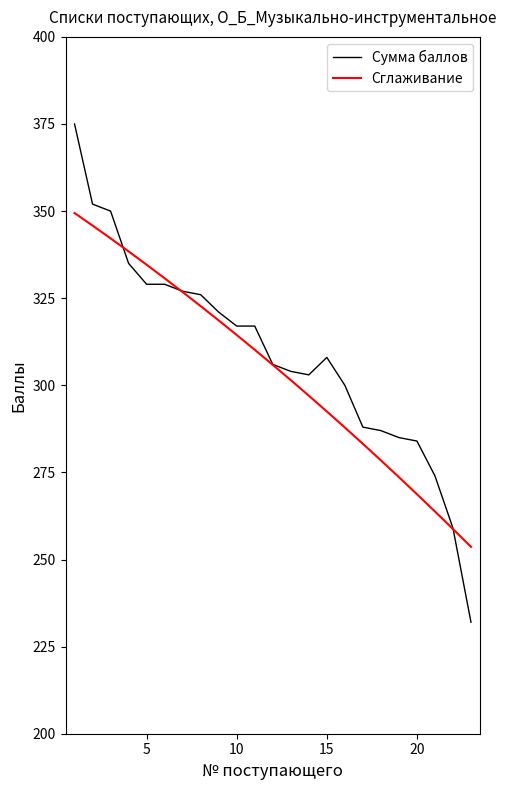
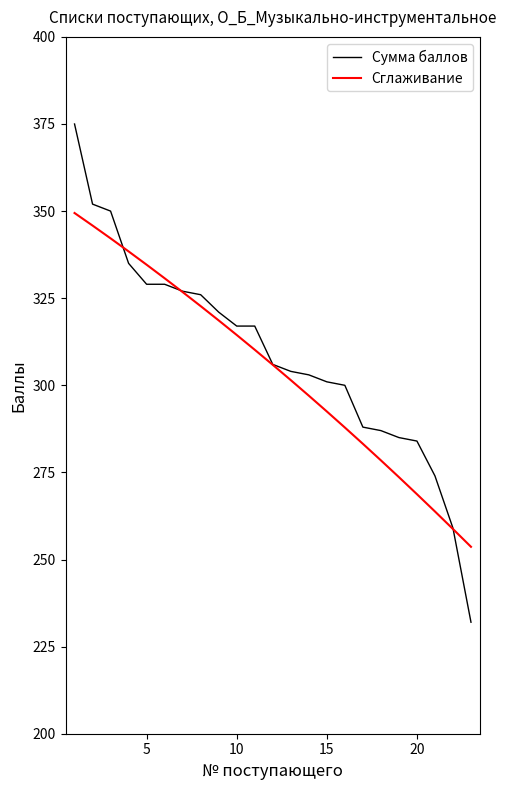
Сумма баллов, 15: 308 -> 301
